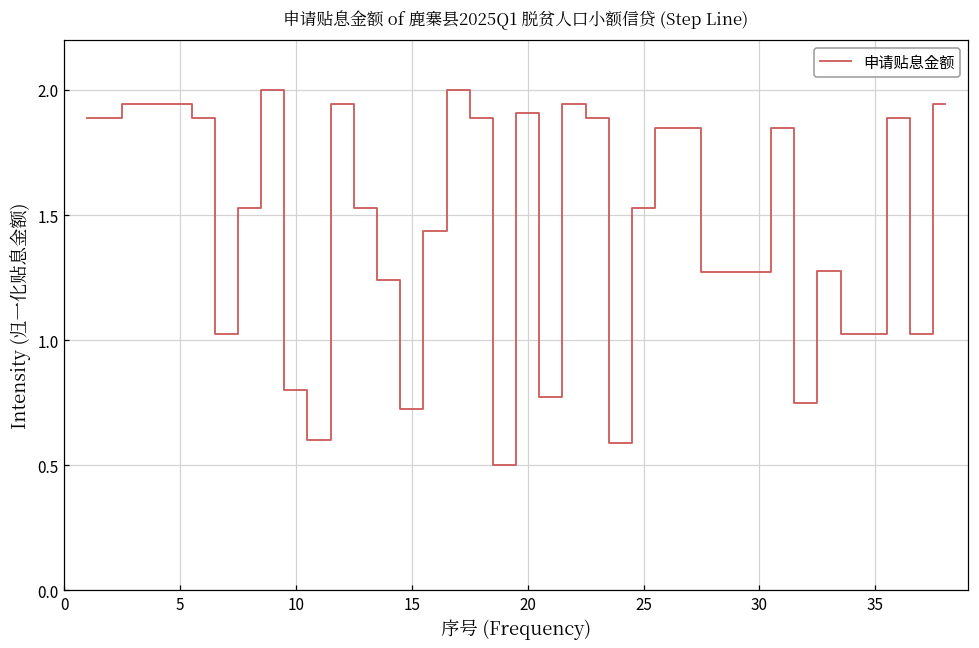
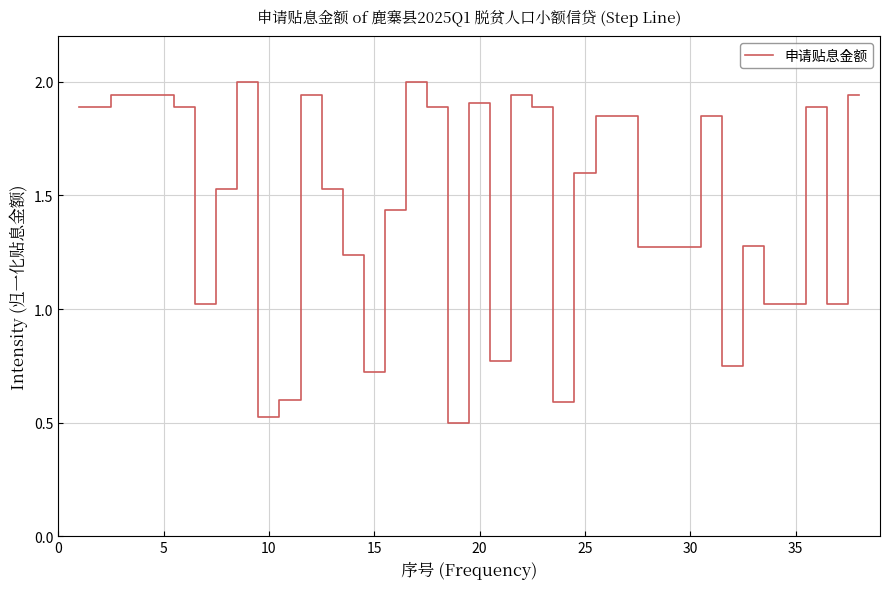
10: 0.80 -> 0.53
25: 1.53 -> 1.60
